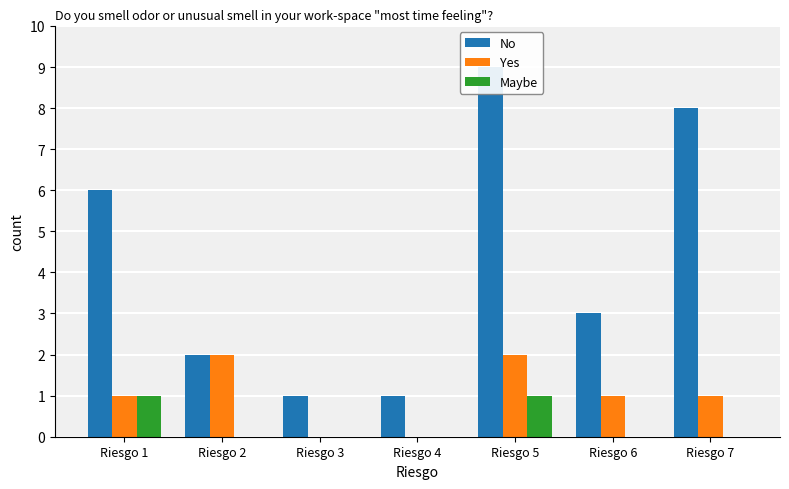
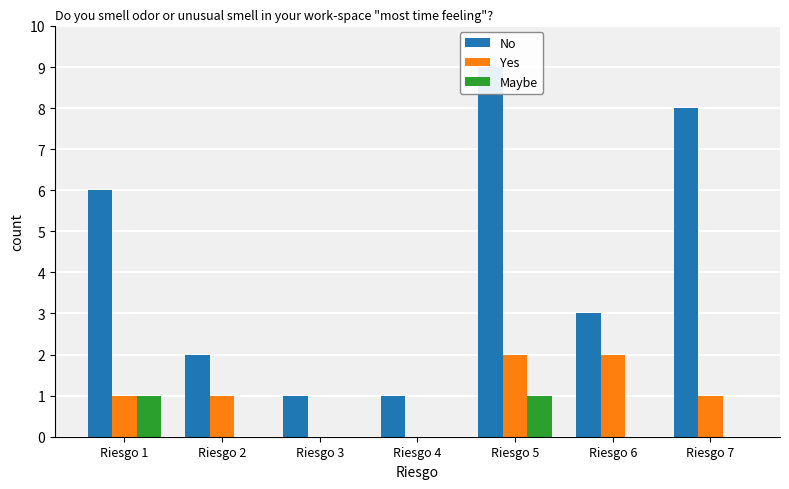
Yes, Riesgo 2: 2 -> 1
Yes, Riesgo 6: 1 -> 2
